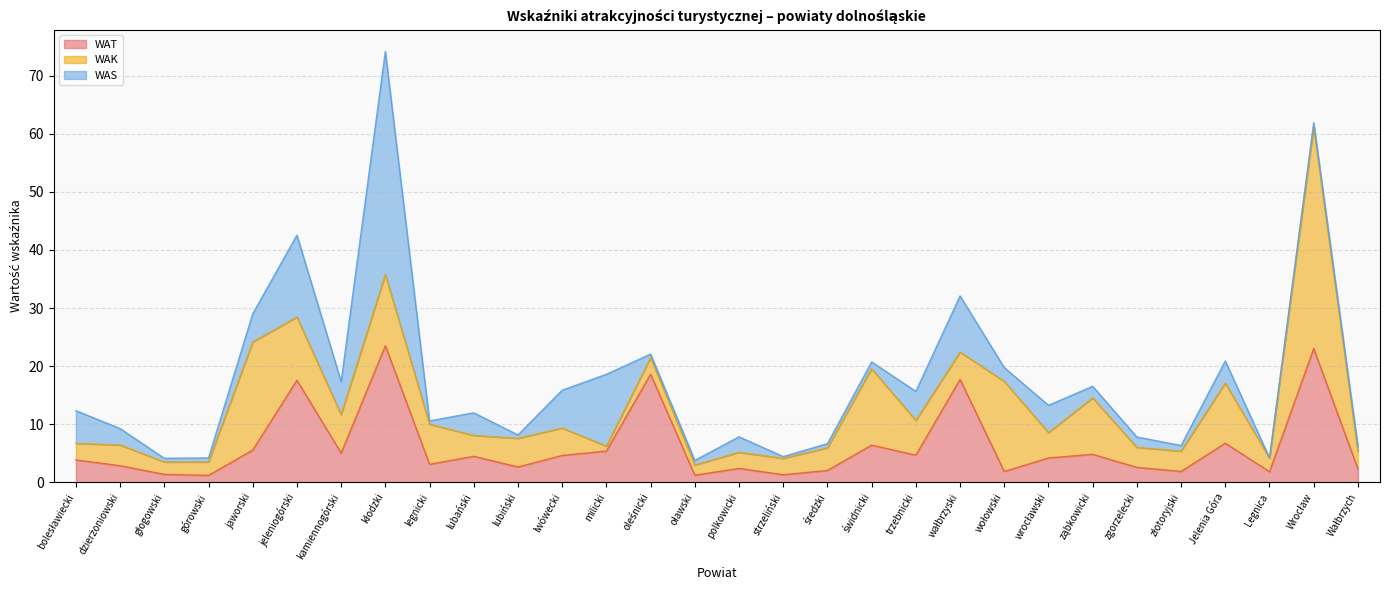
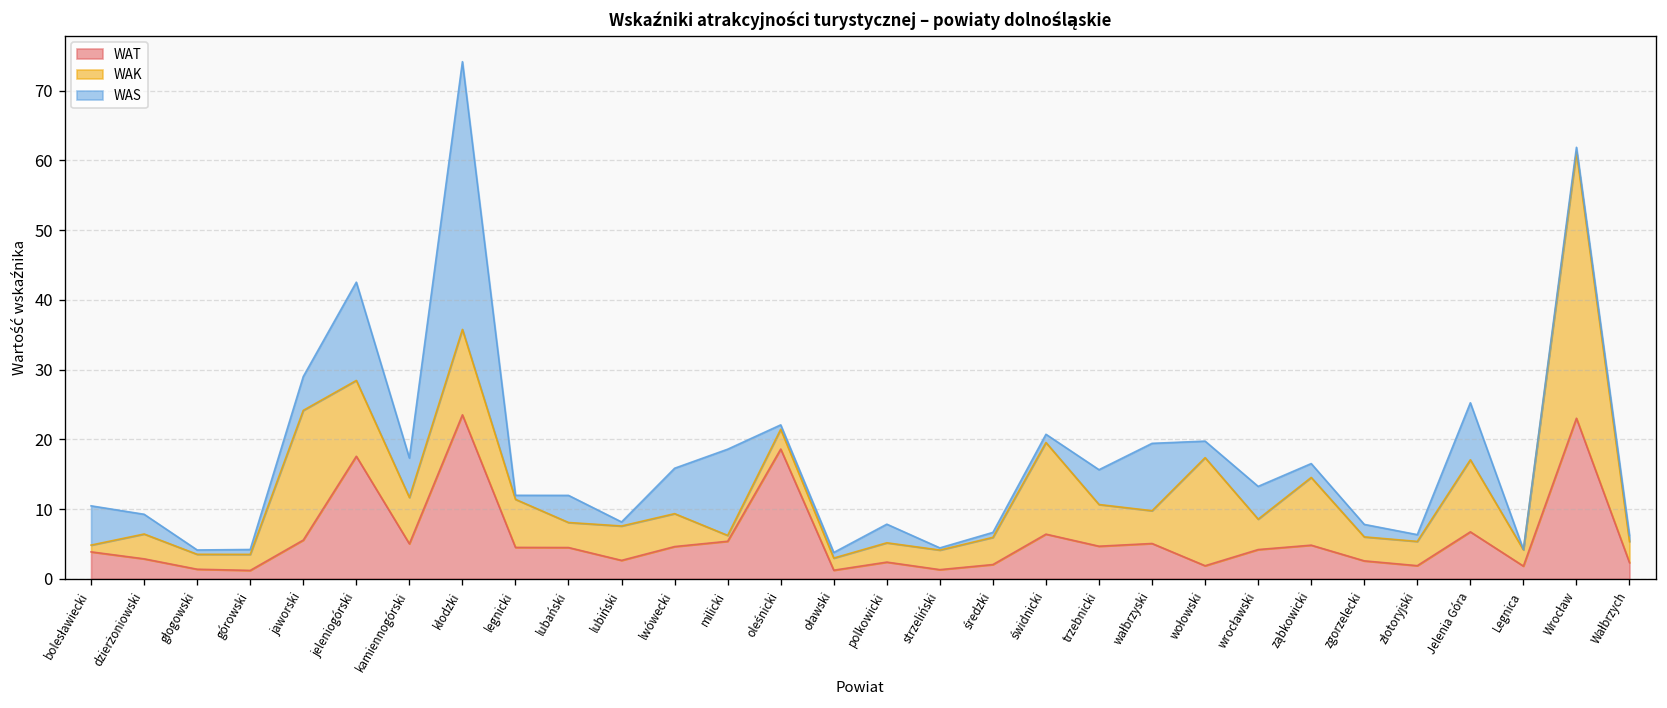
WAK, bolesławiecki: 3 -> 1
WAT, legnicki: 3 -> 5
WAT, wałbrzyski: 18 -> 5
WAS, Jelenia Góra: 4 -> 8
